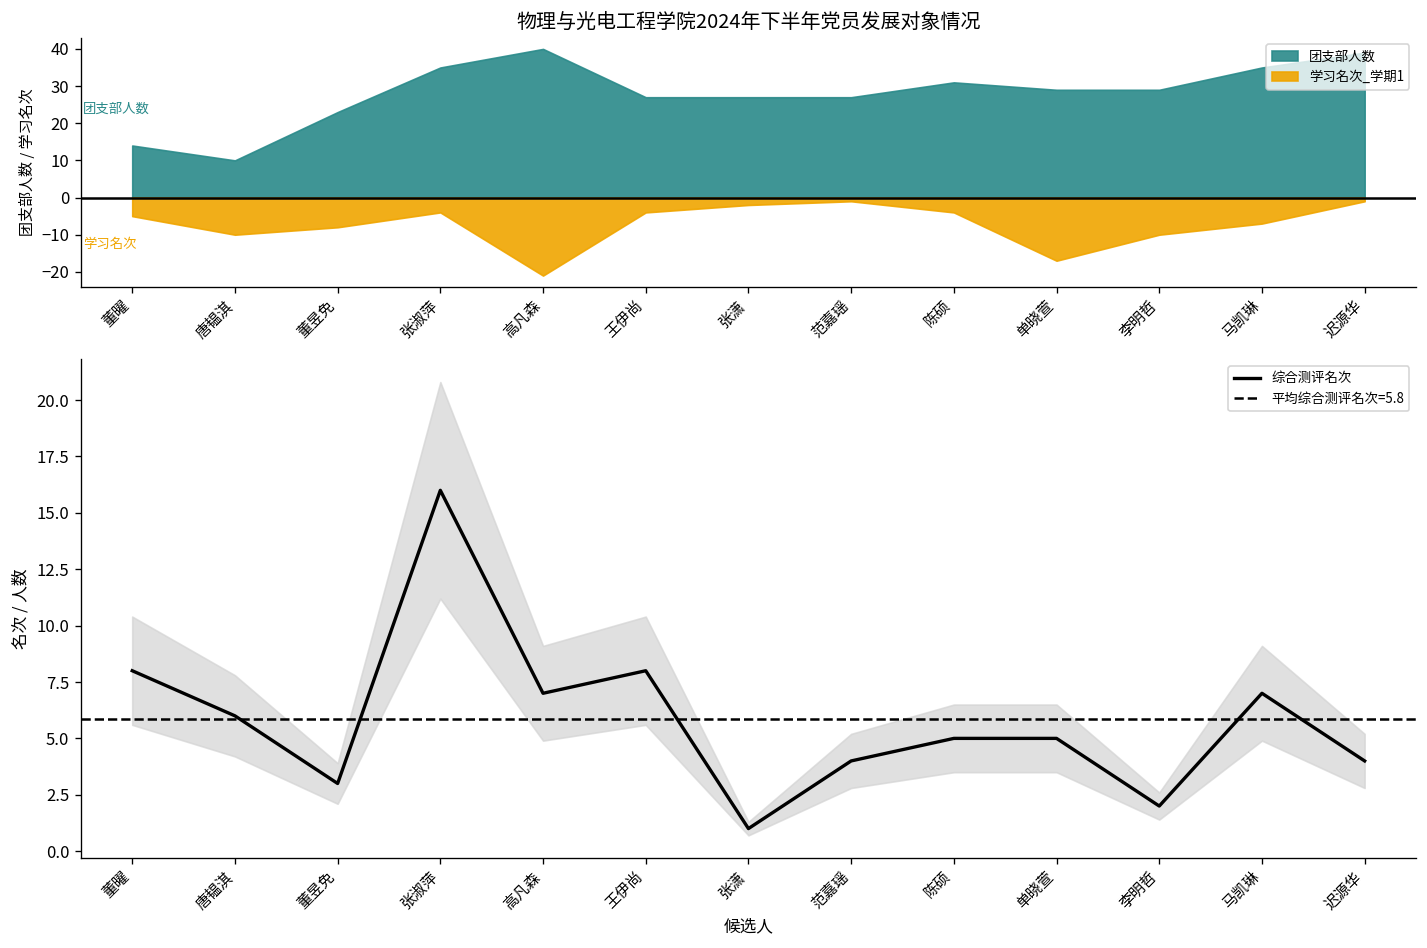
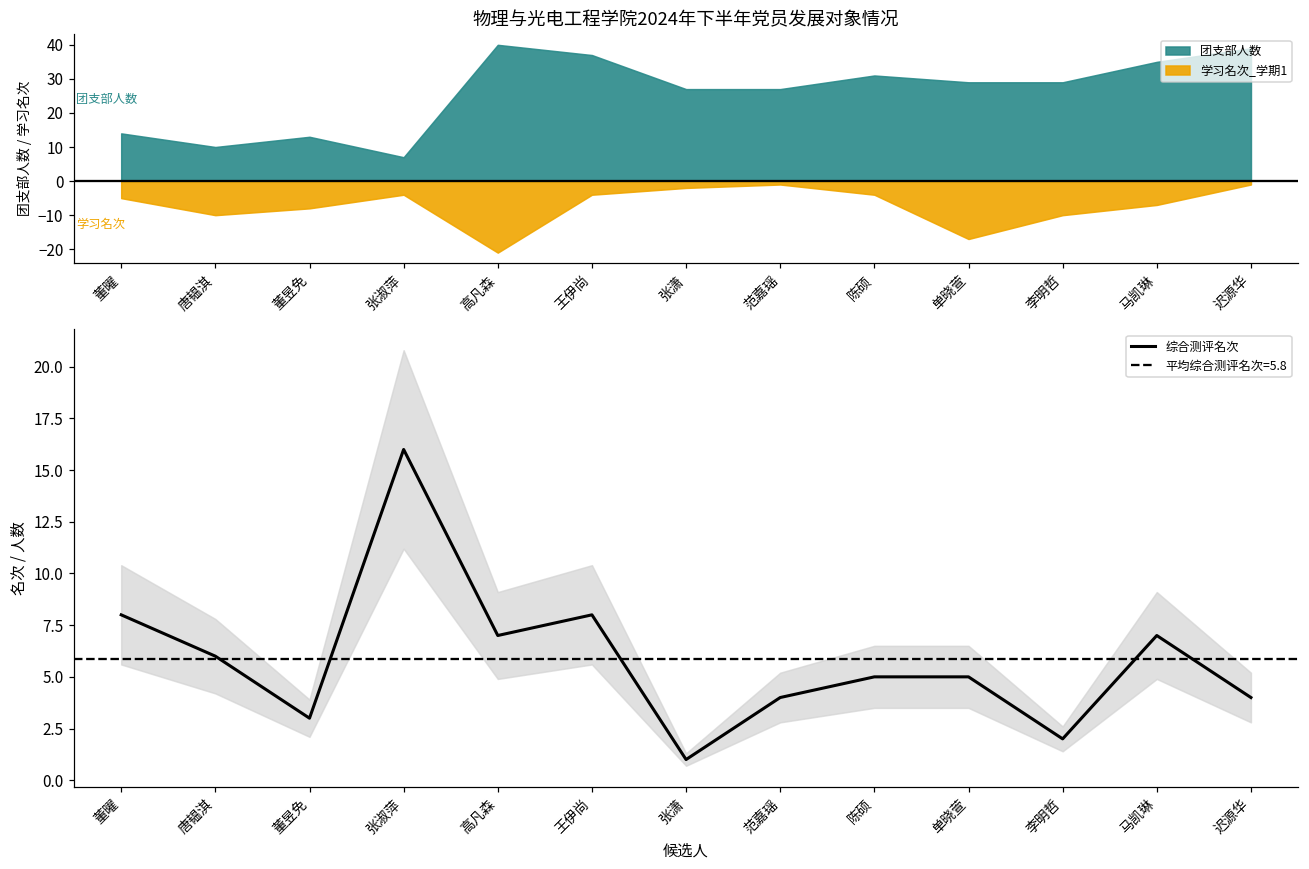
物理与光电工程学院2024年下半年党员发展对象情况, 团支部人数, 董昱免: 23 -> 13
物理与光电工程学院2024年下半年党员发展对象情况, 团支部人数, 张淑萍: 35 -> 7
物理与光电工程学院2024年下半年党员发展对象情况, 团支部人数, 王伊尚: 27 -> 37
